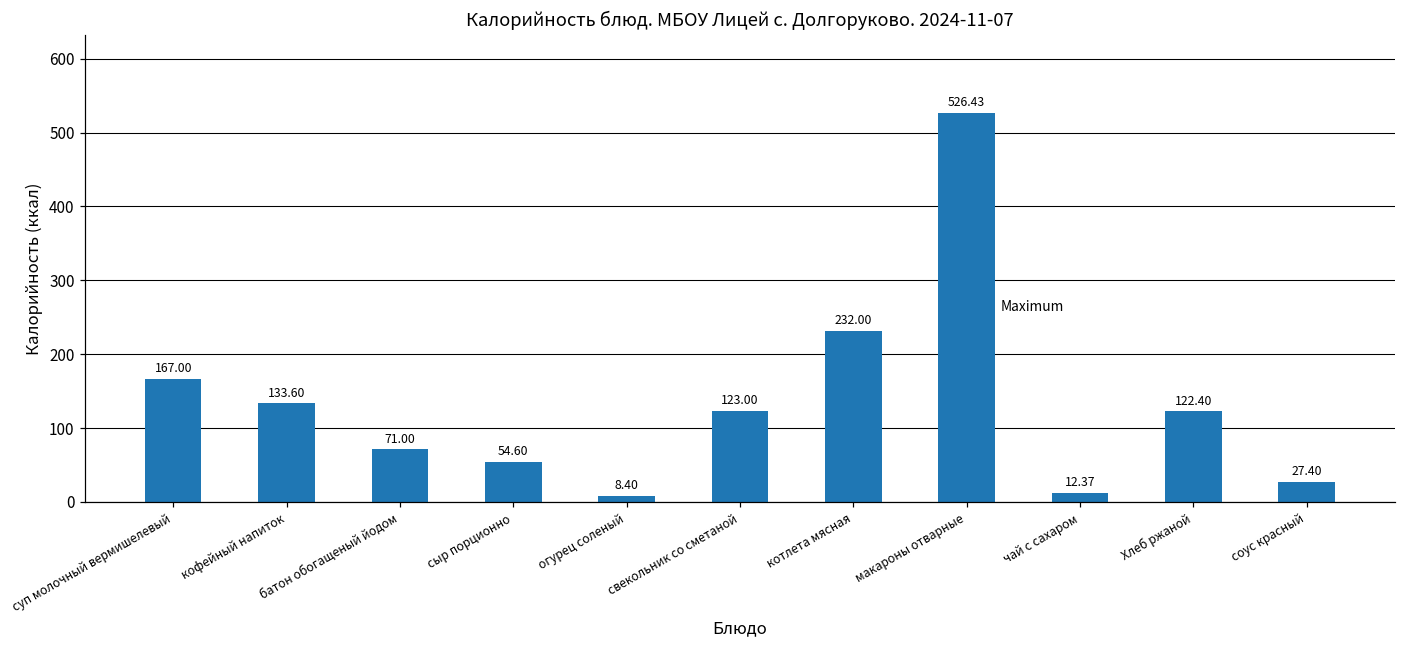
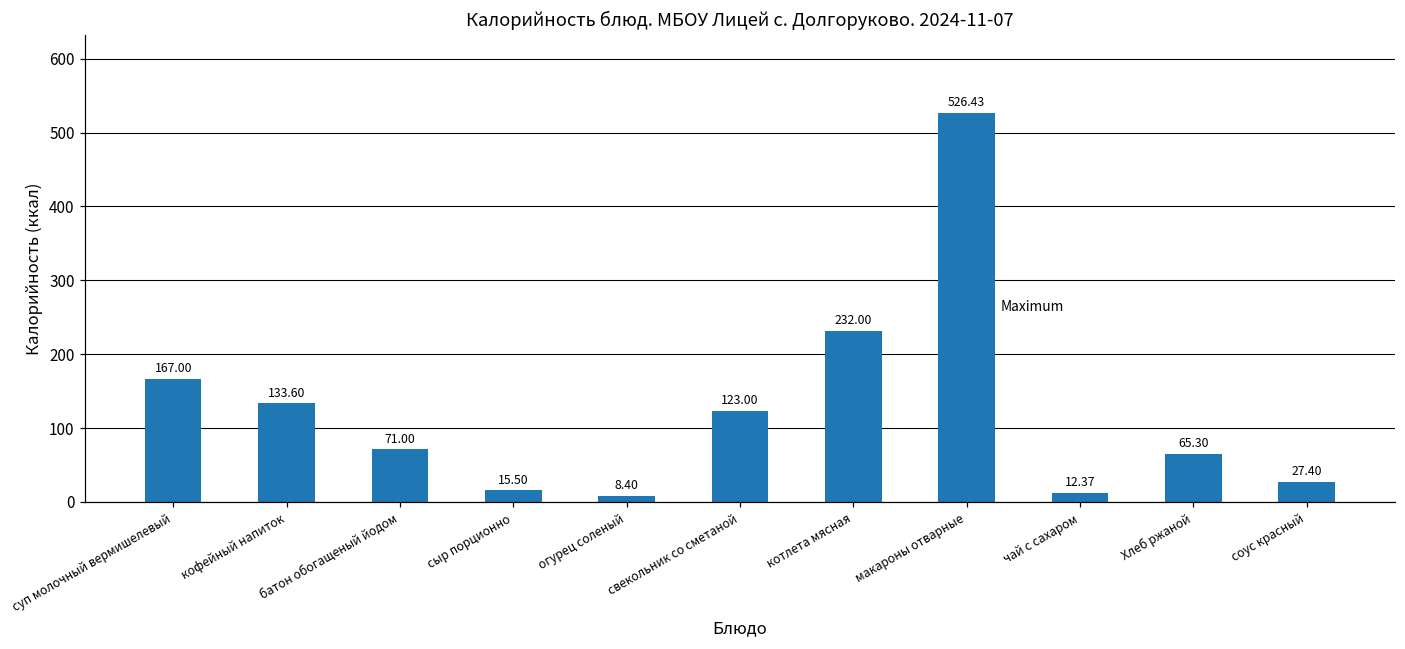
сыр порционно: 54.60 -> 15.50
Хлеб ржаной: 122.40 -> 65.30
